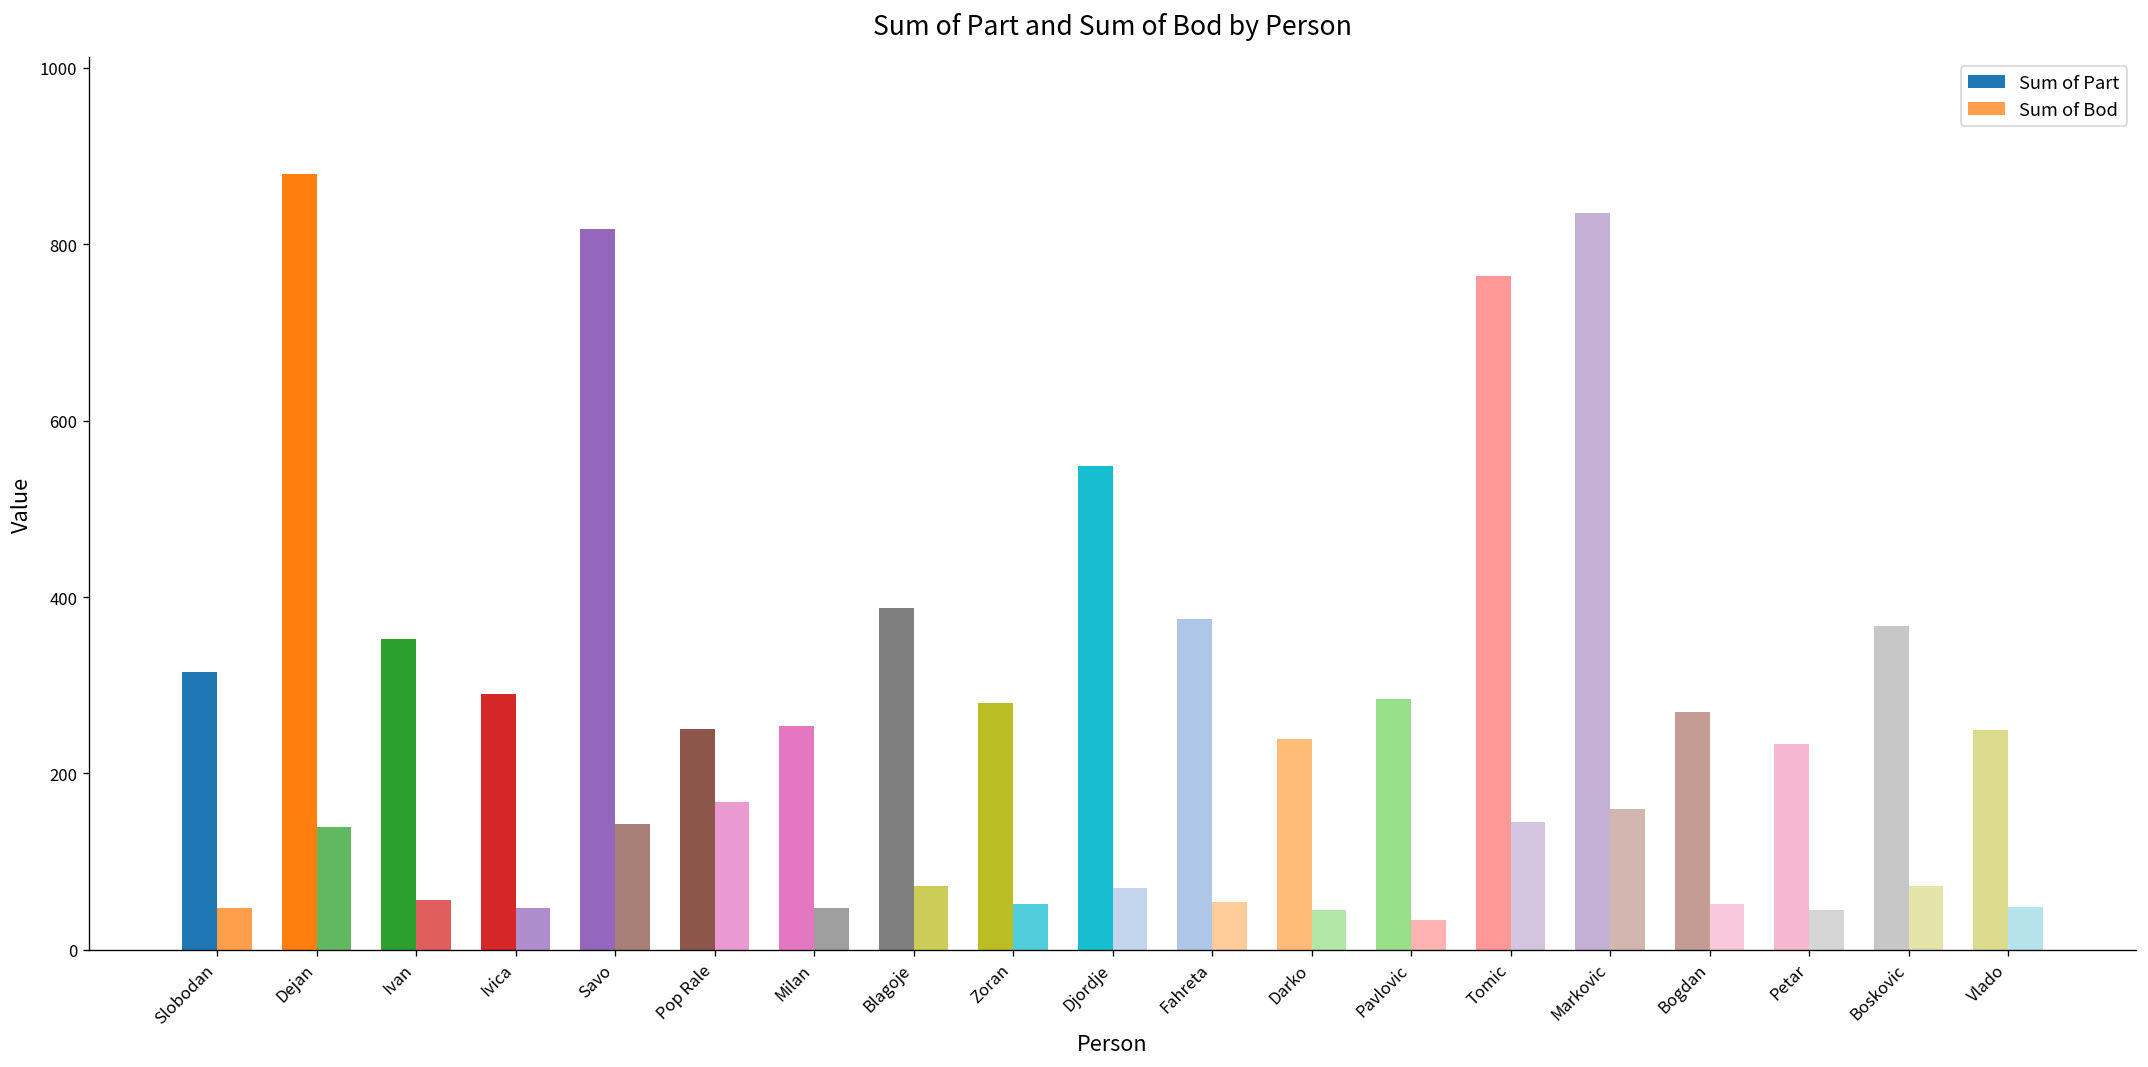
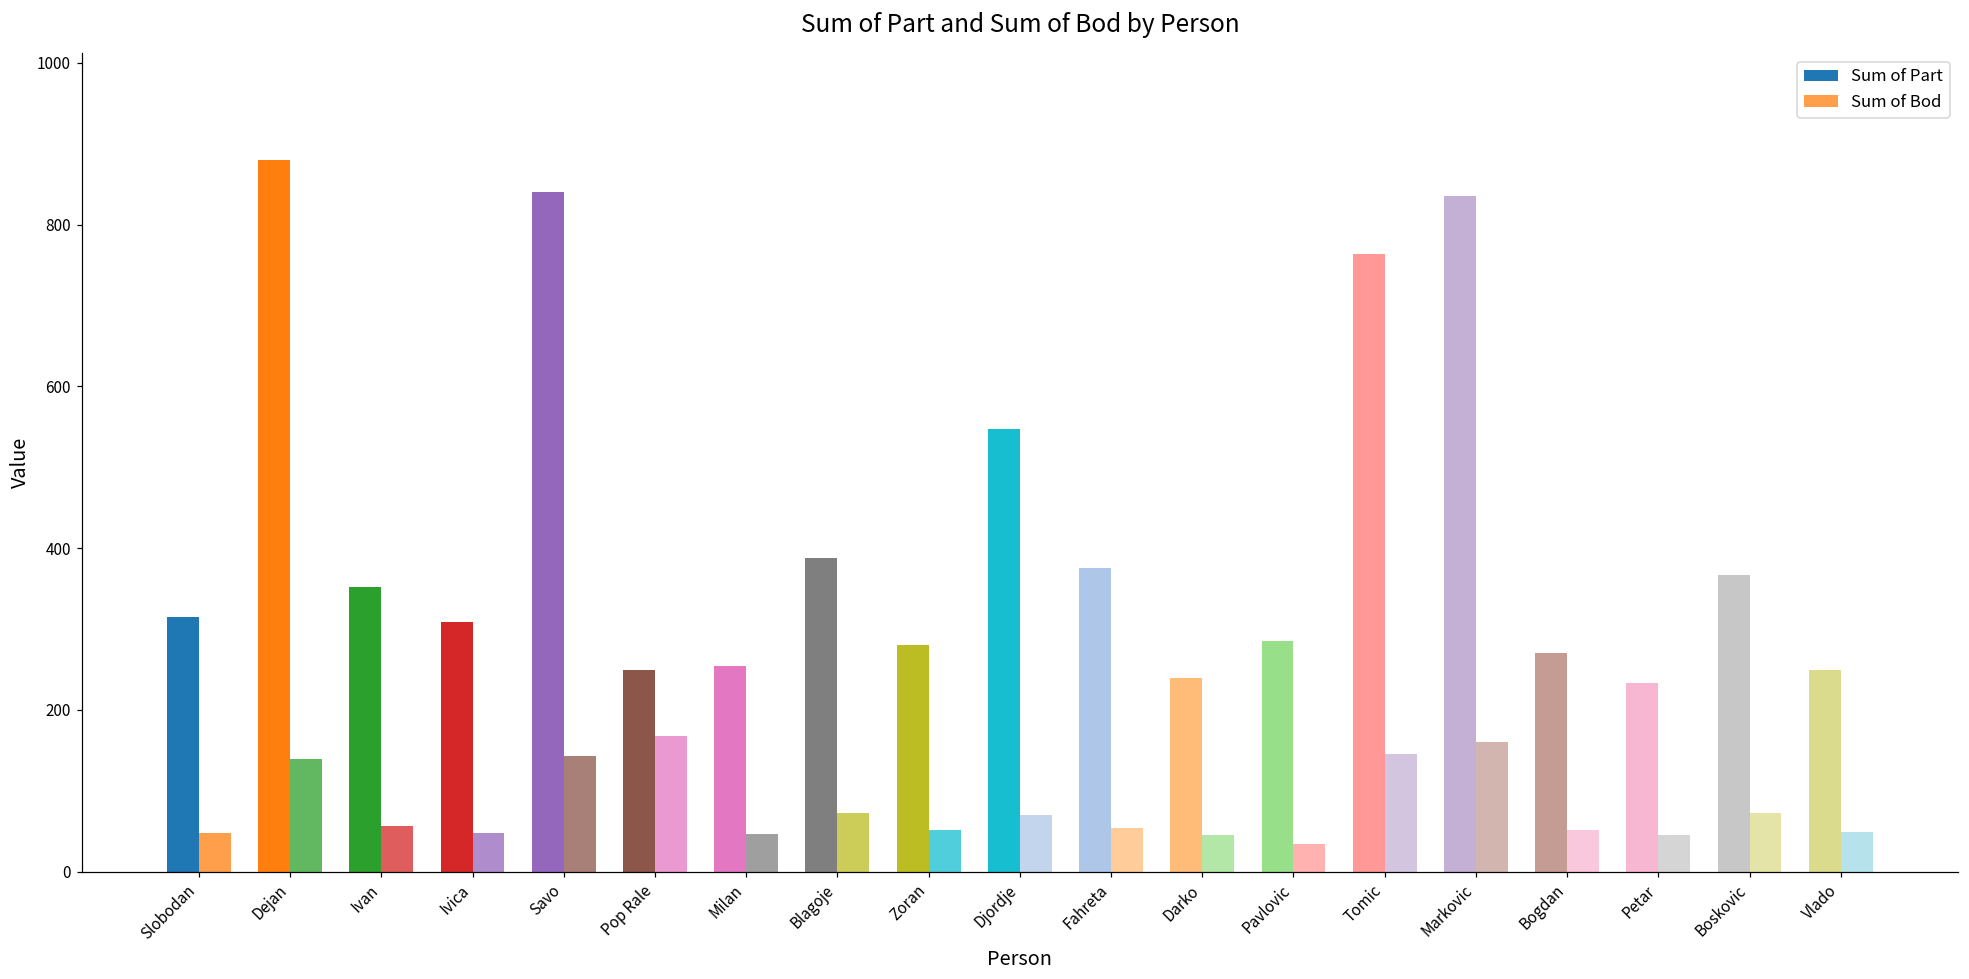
Sum of Part, Ivica: 290 -> 310
Sum of Part, Savo: 820 -> 840
